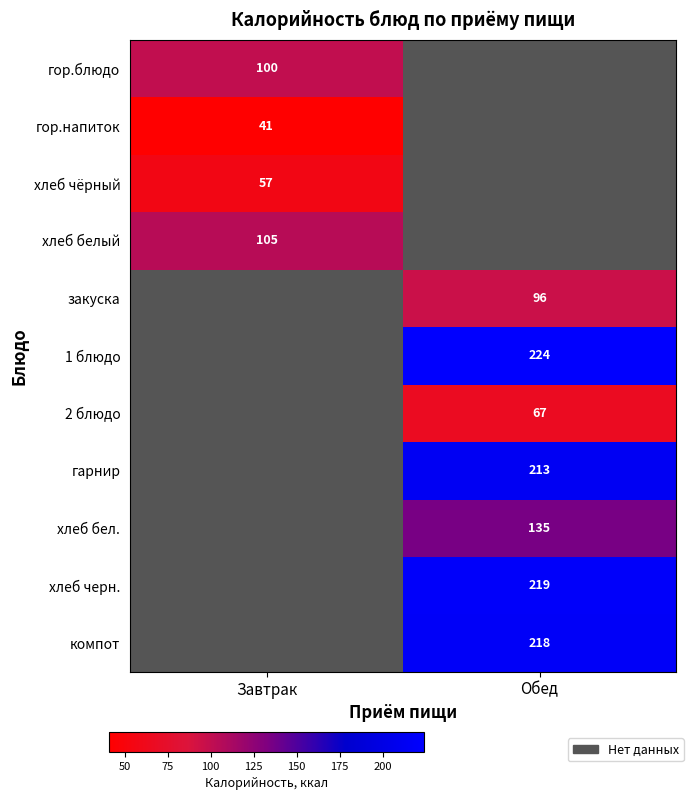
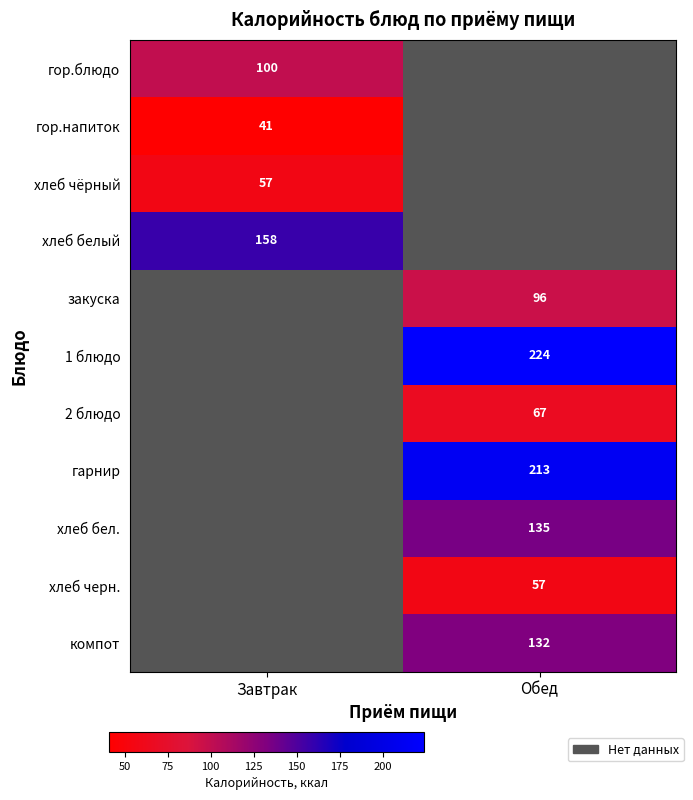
хлеб белый, Завтрак: 105 -> 158
хлеб черн., Обед: 219 -> 57
компот, Обед: 218 -> 132
